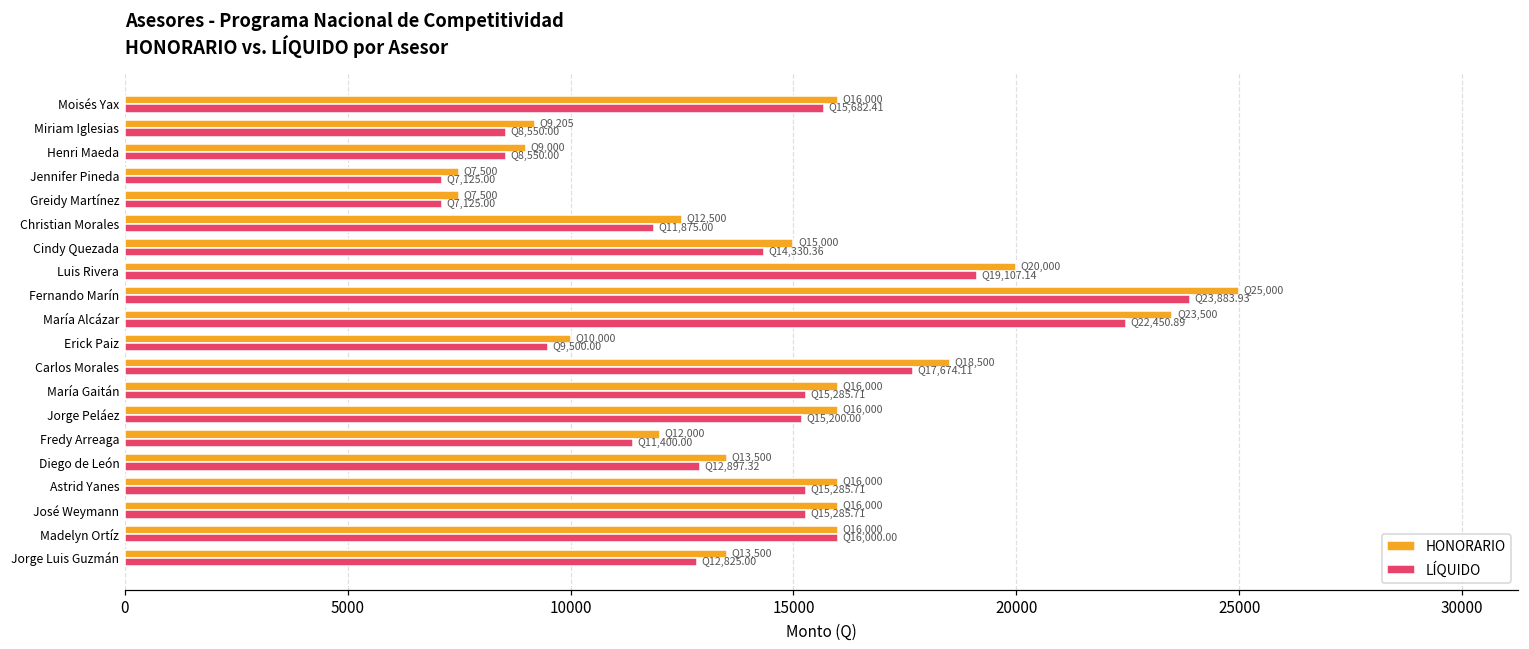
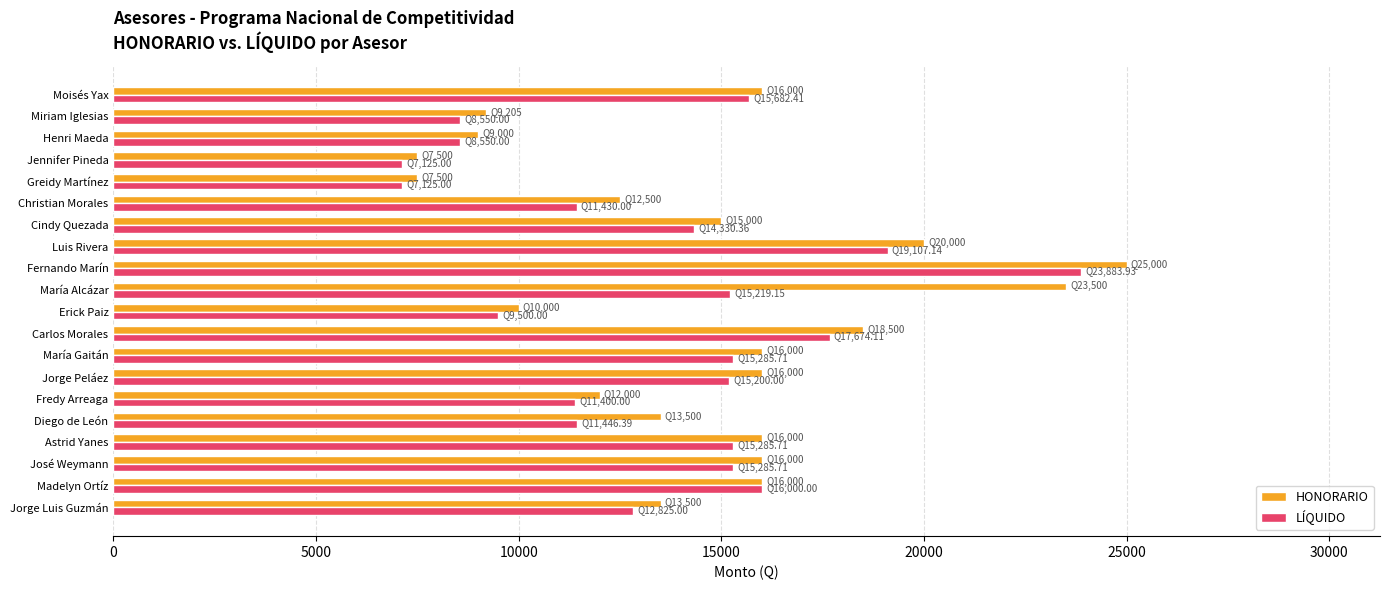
LÍQUIDO, Christian Morales: 11,875.00 -> 11,430.00
LÍQUIDO, María Alcázar: 22,450.89 -> 15,219.15
LÍQUIDO, Diego de León: 12,897.32 -> 11,446.39
